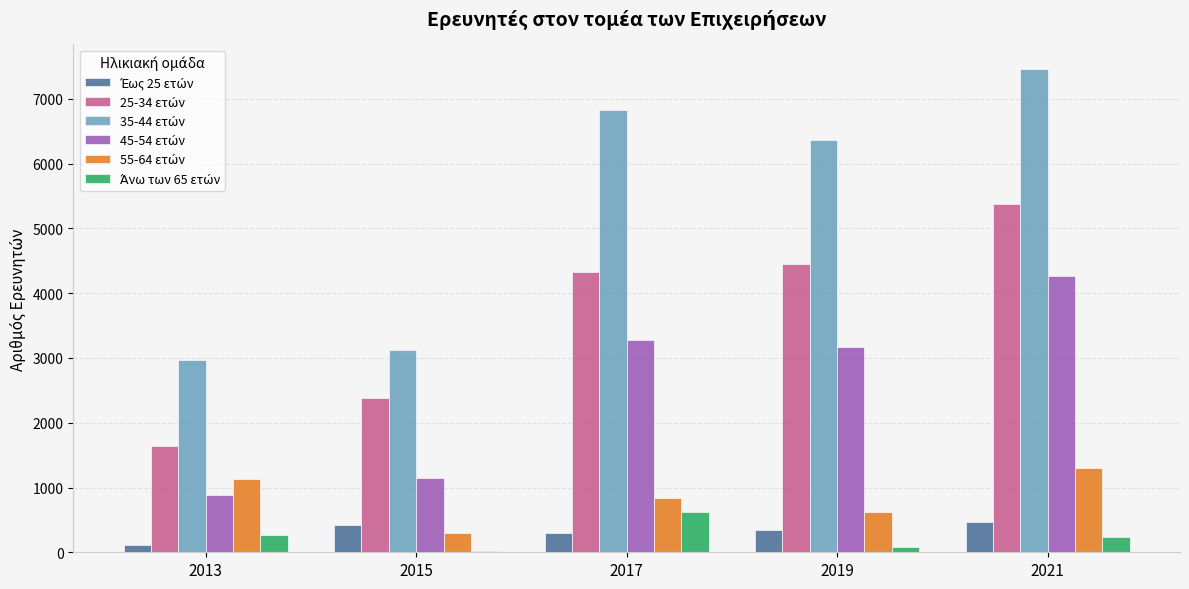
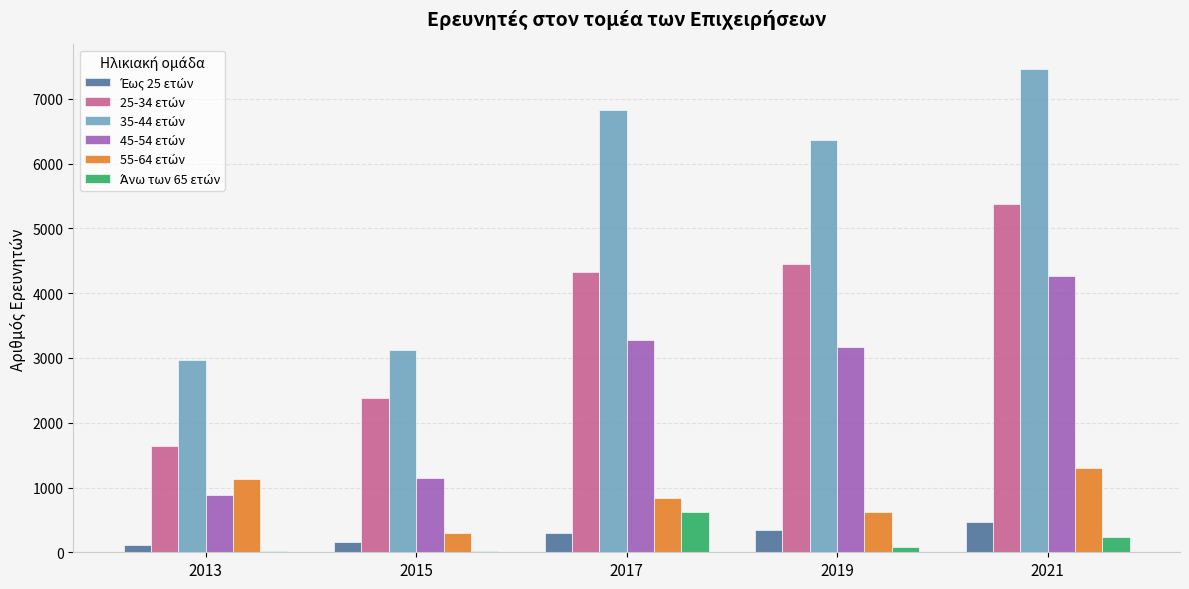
Άνω των 65 ετών, 2013: 300 -> 0
Έως 25 ετών, 2015: 400 -> 200
